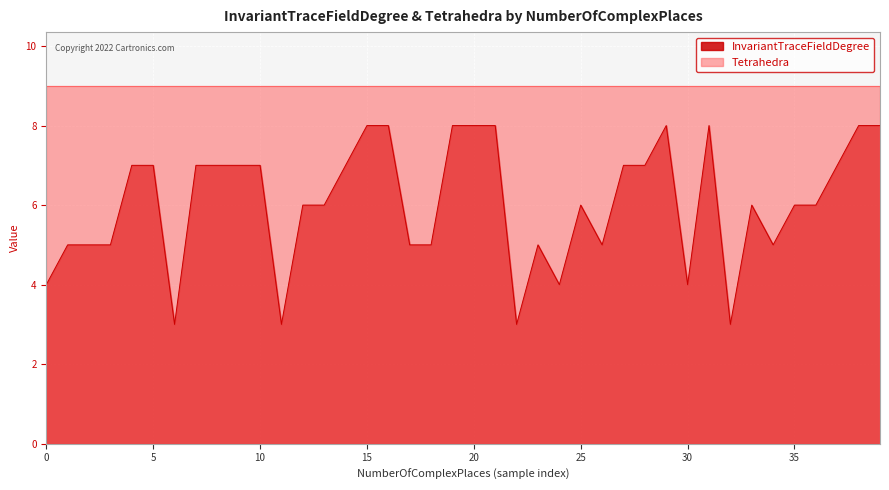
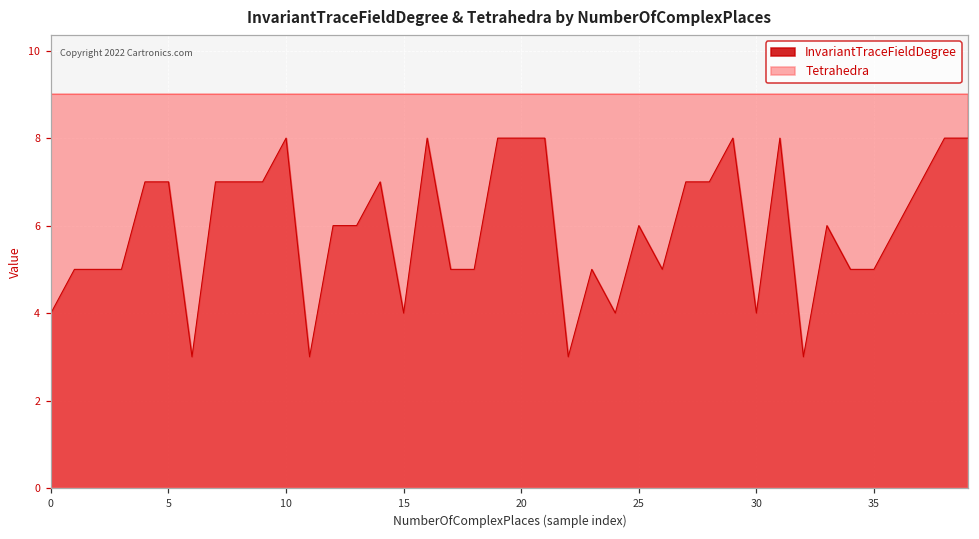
InvariantTraceFieldDegree, 10: 7 -> 8
InvariantTraceFieldDegree, 15: 8 -> 4
InvariantTraceFieldDegree, 35: 6 -> 5
